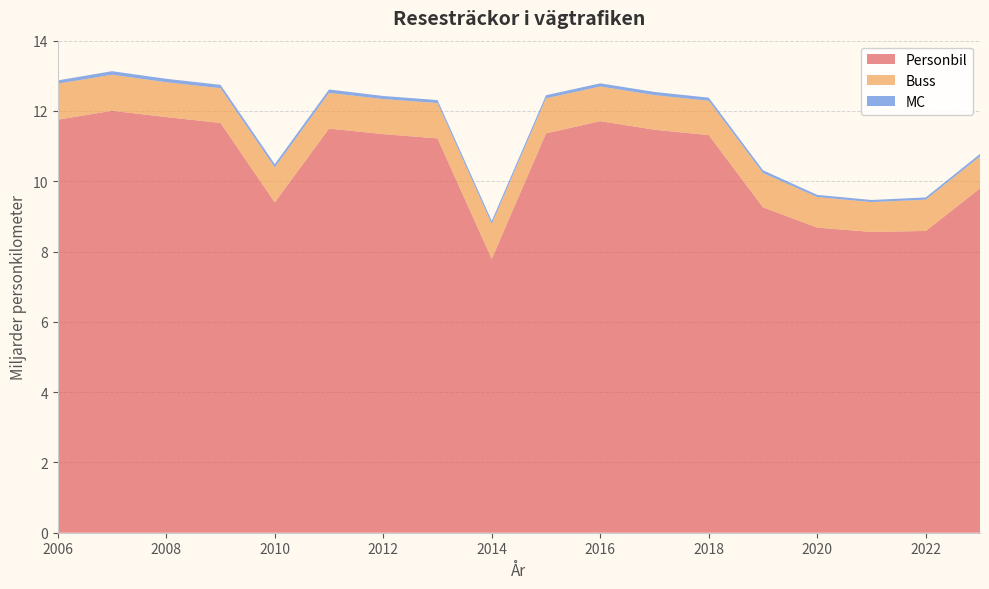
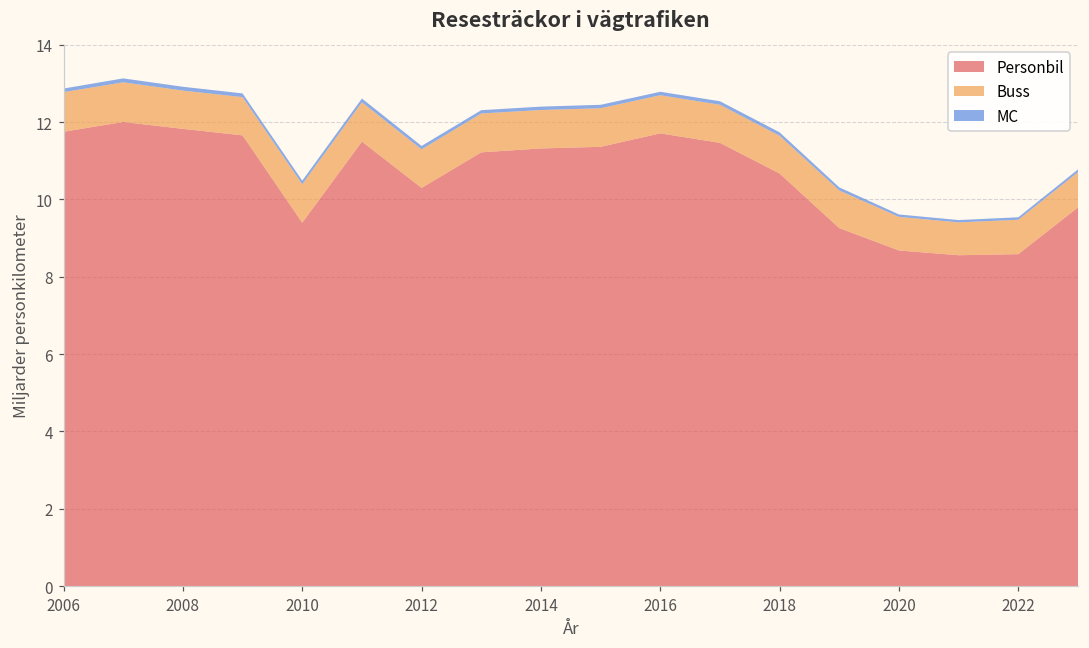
Personbil, 2012: 11.3 -> 10.3
Personbil, 2014: 7.8 -> 11.3
Personbil, 2018: 11.3 -> 10.7
